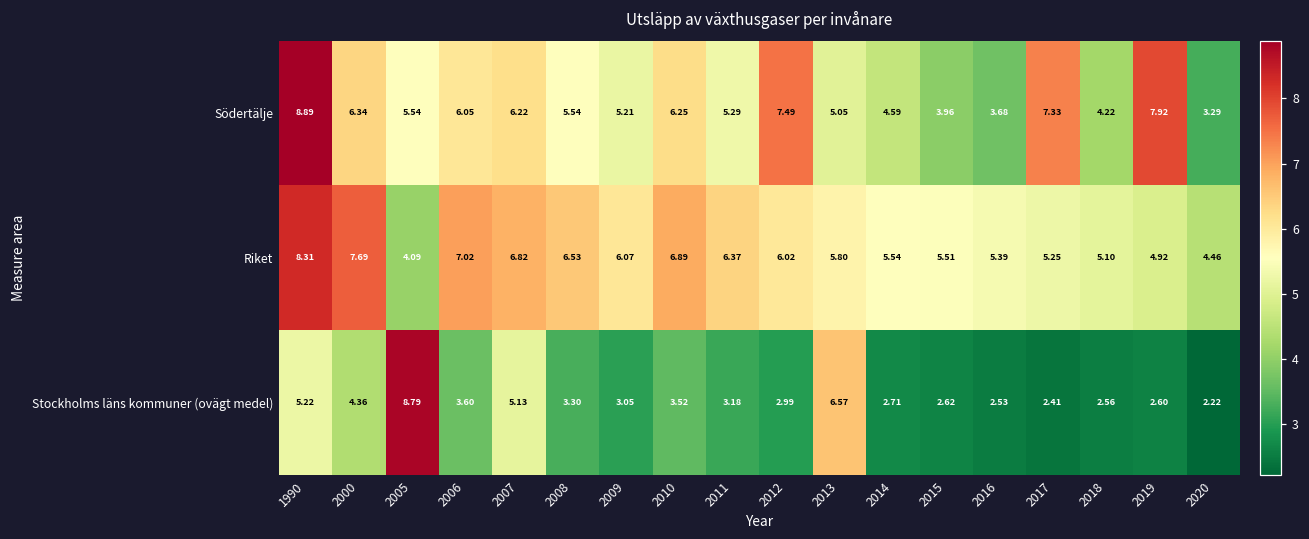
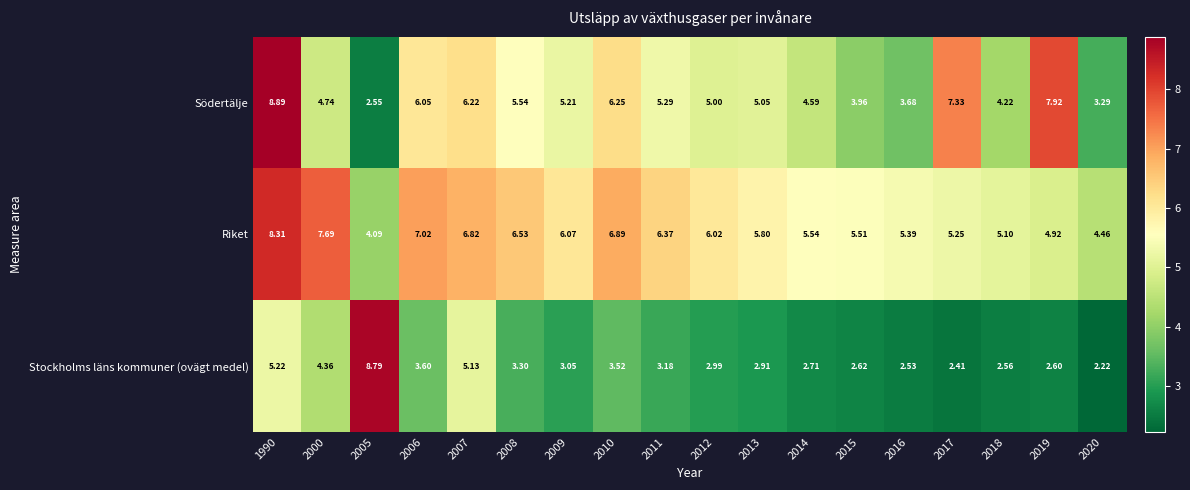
Södertälje, 2000: 6.34 -> 4.74
Södertälje, 2005: 5.54 -> 2.55
Södertälje, 2012: 7.49 -> 5.00
Stockholms läns kommuner (ovägt medel), 2013: 6.57 -> 2.91
